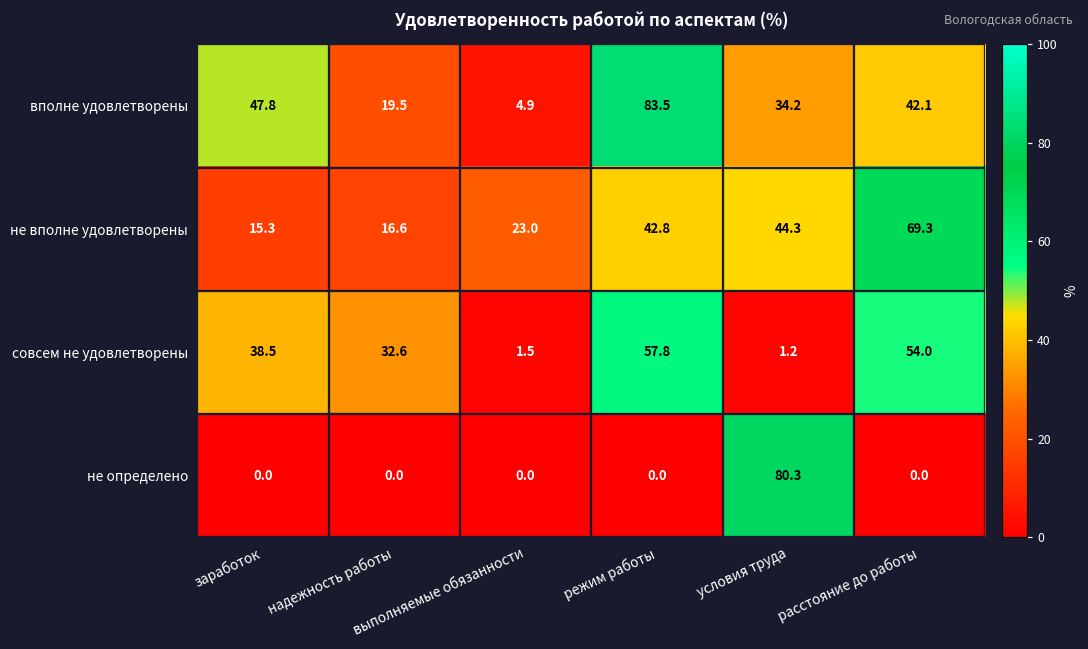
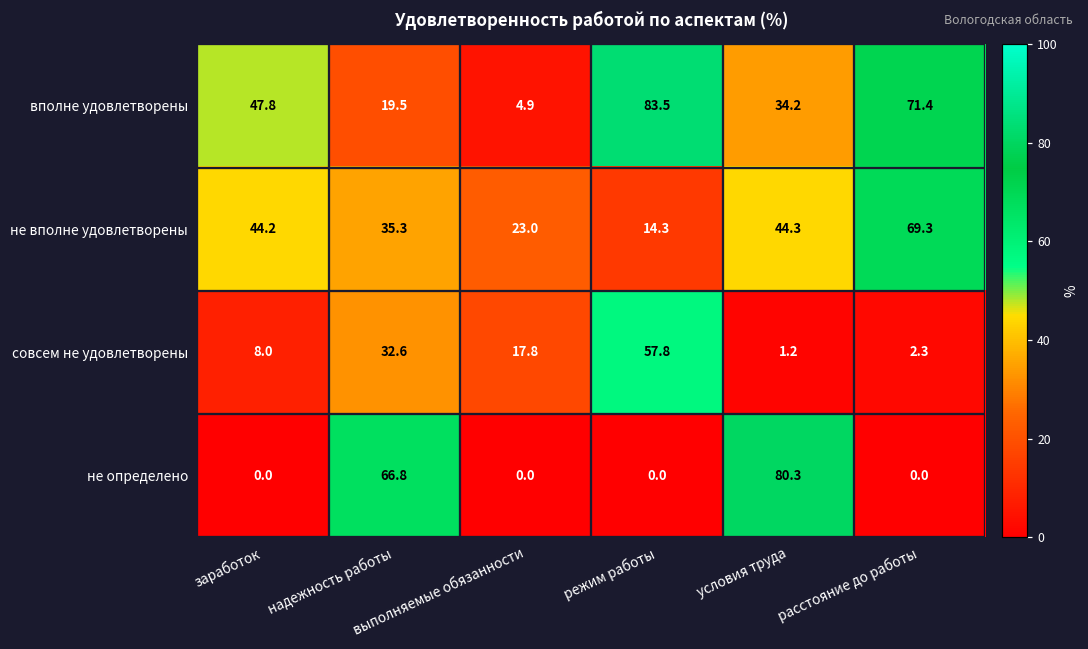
вполне удовлетворены, расстояние до работы: 42.1 -> 71.4
не вполне удовлетворены, заработок: 15.3 -> 44.2
не вполне удовлетворены, надежность работы: 16.6 -> 35.3
не вполне удовлетворены, режим работы: 42.8 -> 14.3
совсем не удовлетворены, заработок: 38.5 -> 8.0
совсем не удовлетворены, выполняемые обязанности: 1.5 -> 17.8
совсем не удовлетворены, расстояние до работы: 54.0 -> 2.3
не определено, надежность работы: 0.0 -> 66.8
